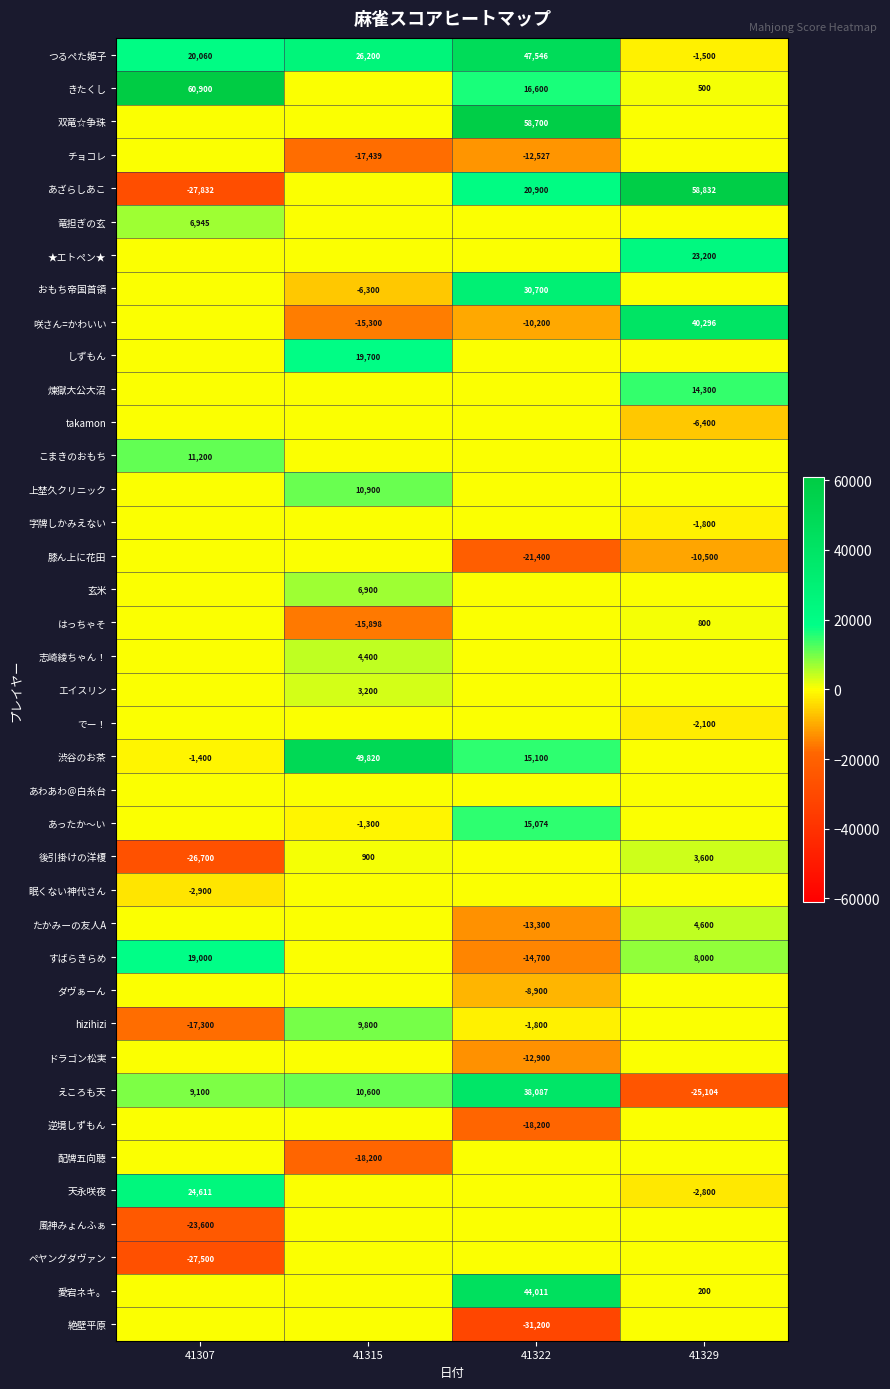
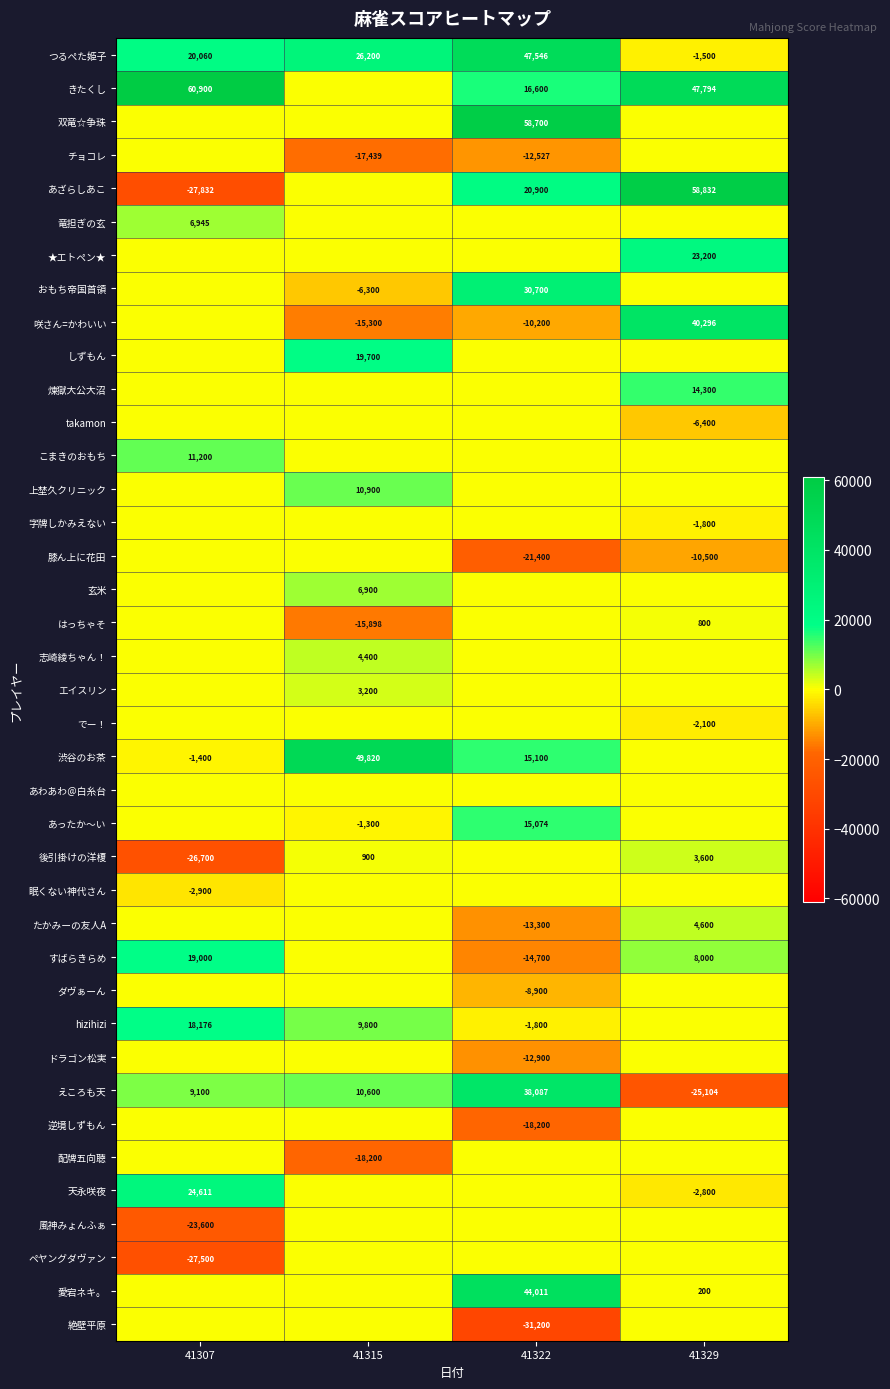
きたくし, 41329: 500 -> 47,794
hizihizi, 41307: -17,300 -> 18,176
